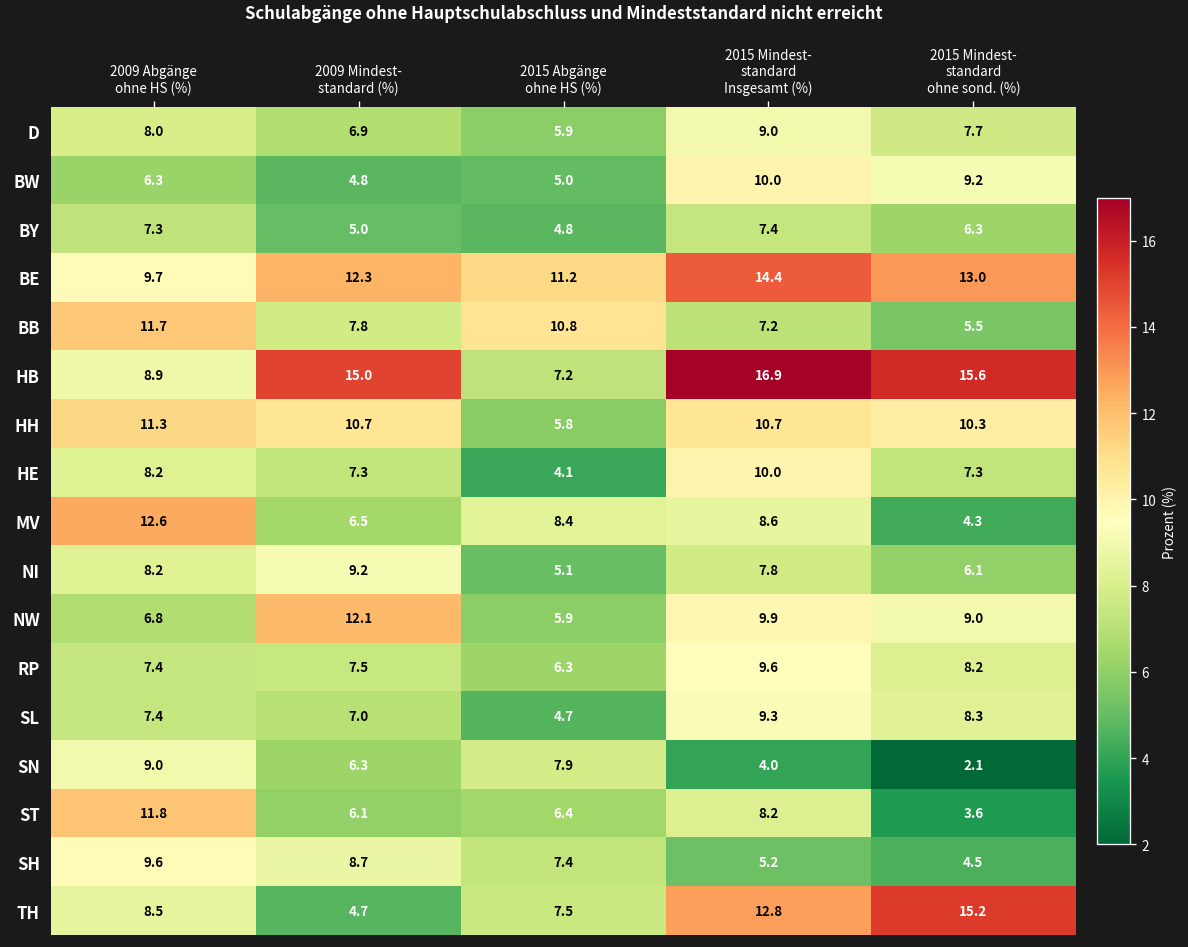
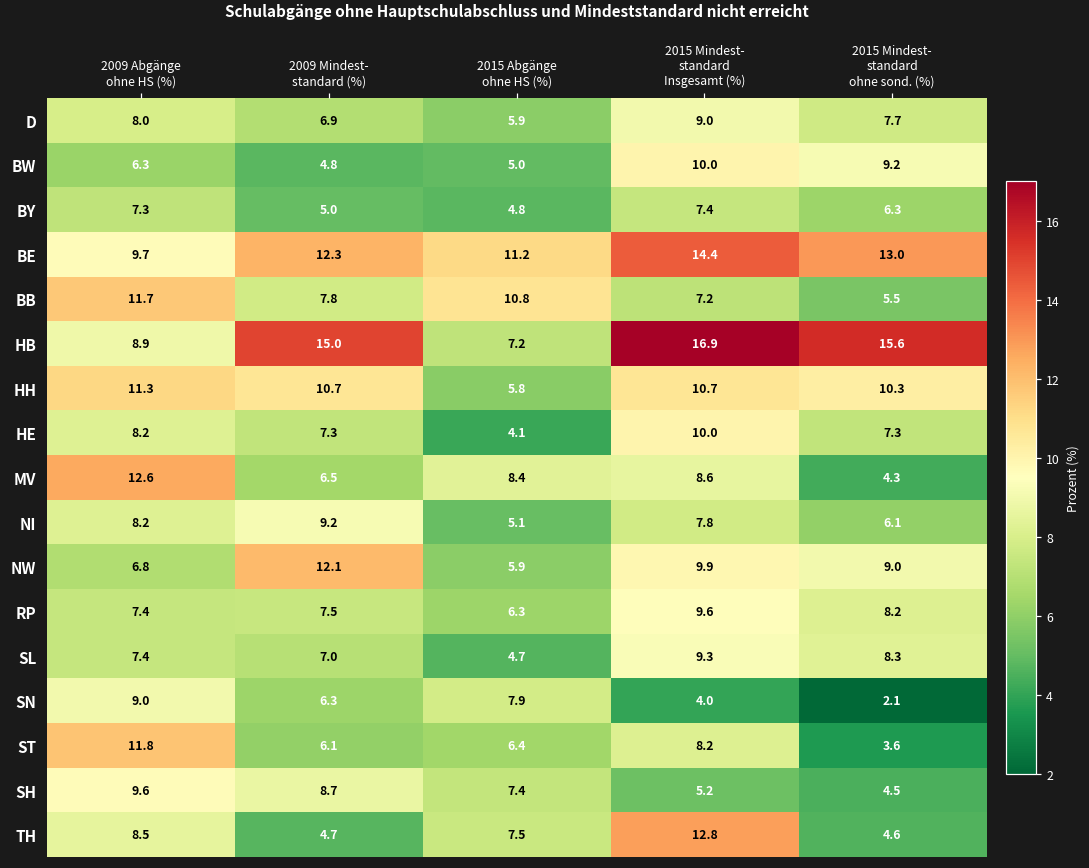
TH, 2015 Mindest- standard ohne sond. (%): 15.2 -> 4.6
